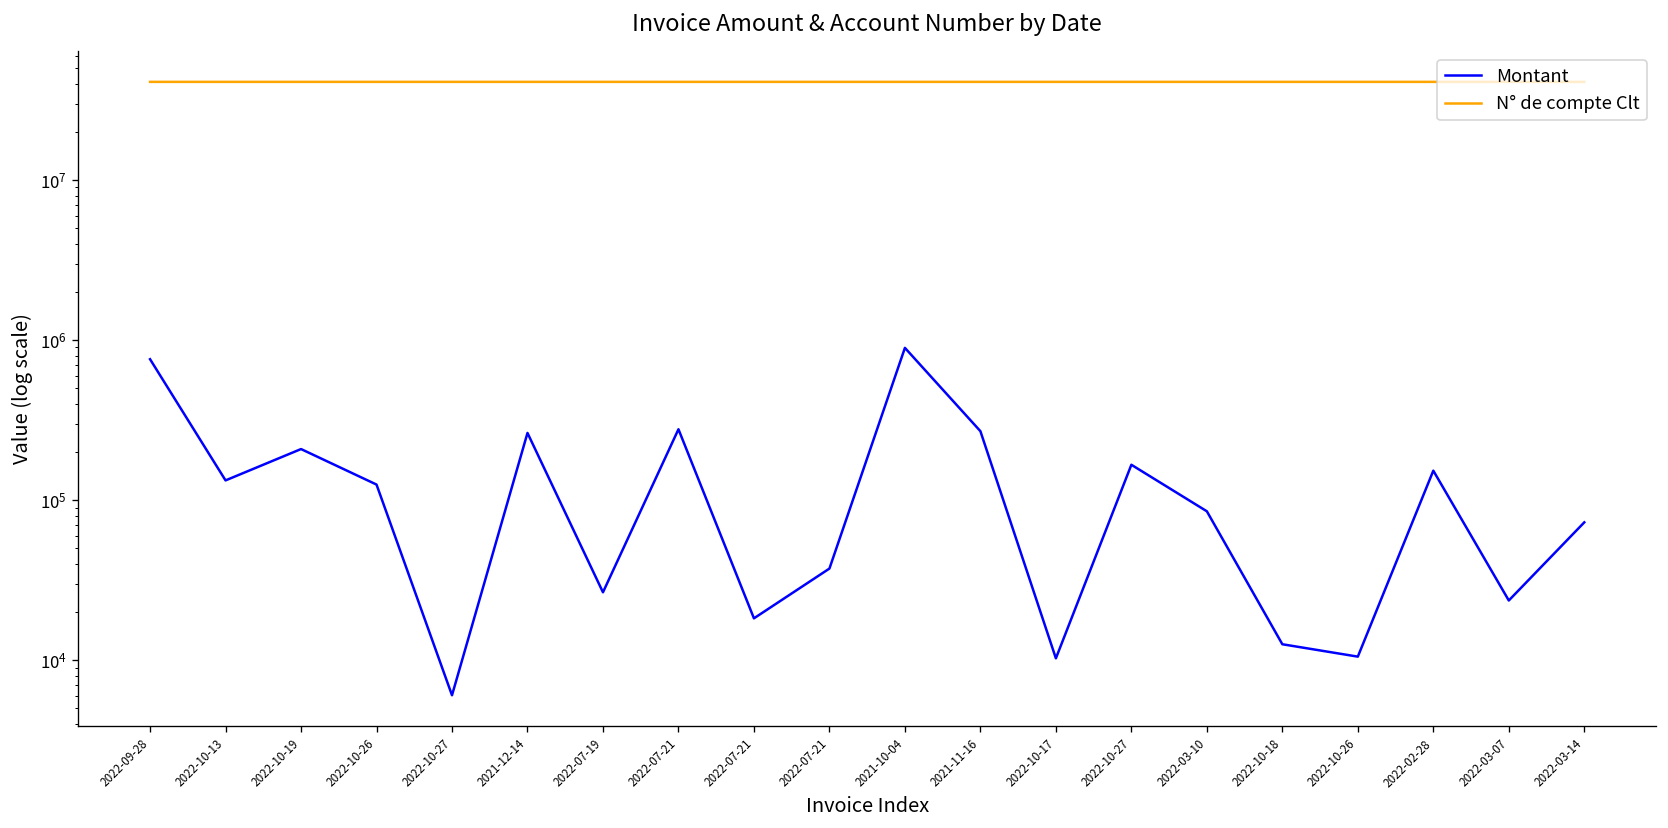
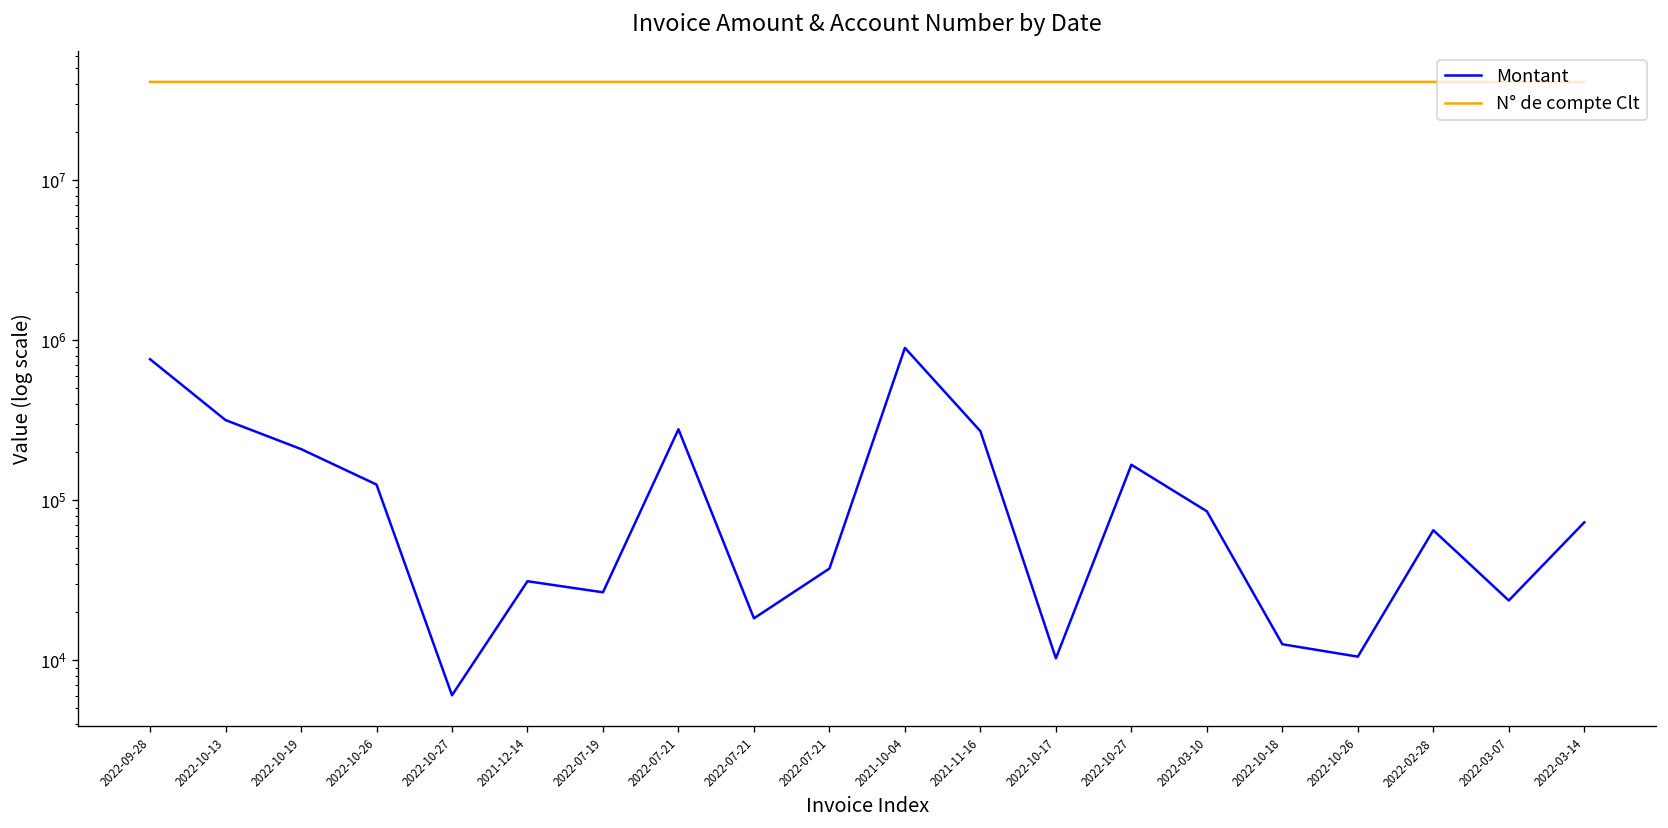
Montant, 2022-10-13: 130000 -> 320000
Montant, 2021-12-14: 260000 -> 31000
Montant, 2022-02-28: 150000 -> 60000
